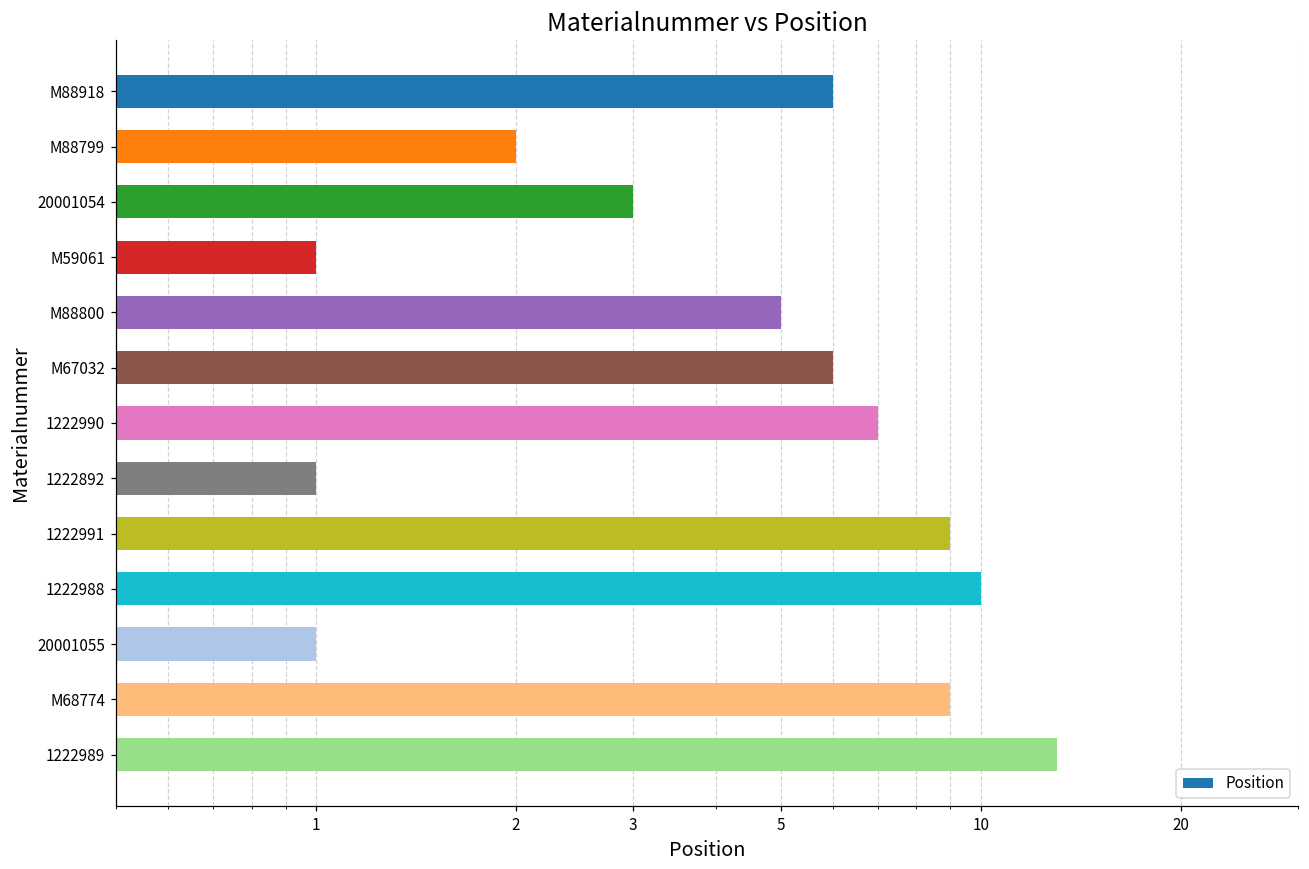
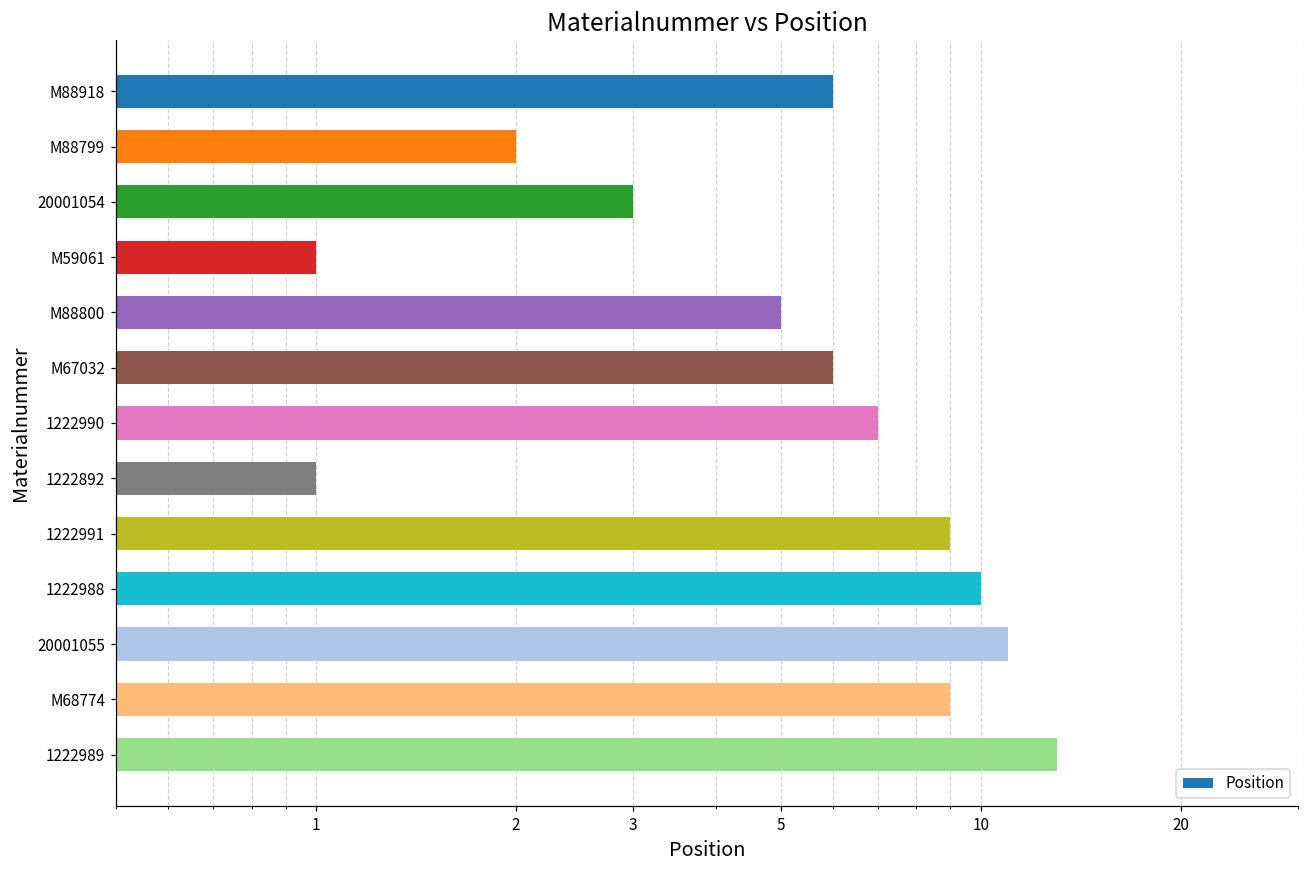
20001055: 1 -> 11
